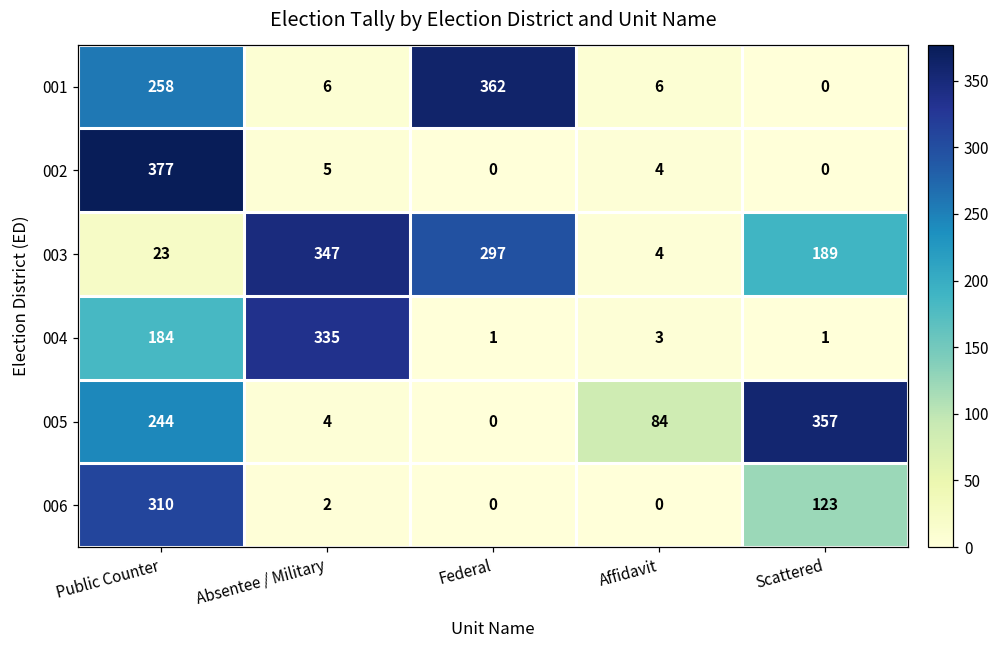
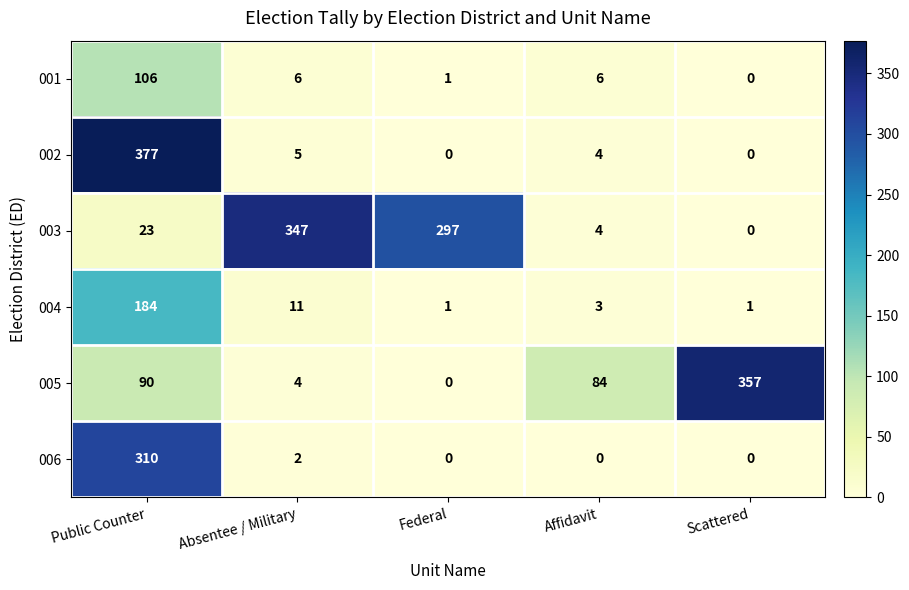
001, Public Counter: 258 -> 106
001, Federal: 362 -> 1
003, Scattered: 189 -> 0
004, Absentee / Military: 335 -> 11
005, Public Counter: 244 -> 90
006, Scattered: 123 -> 0
